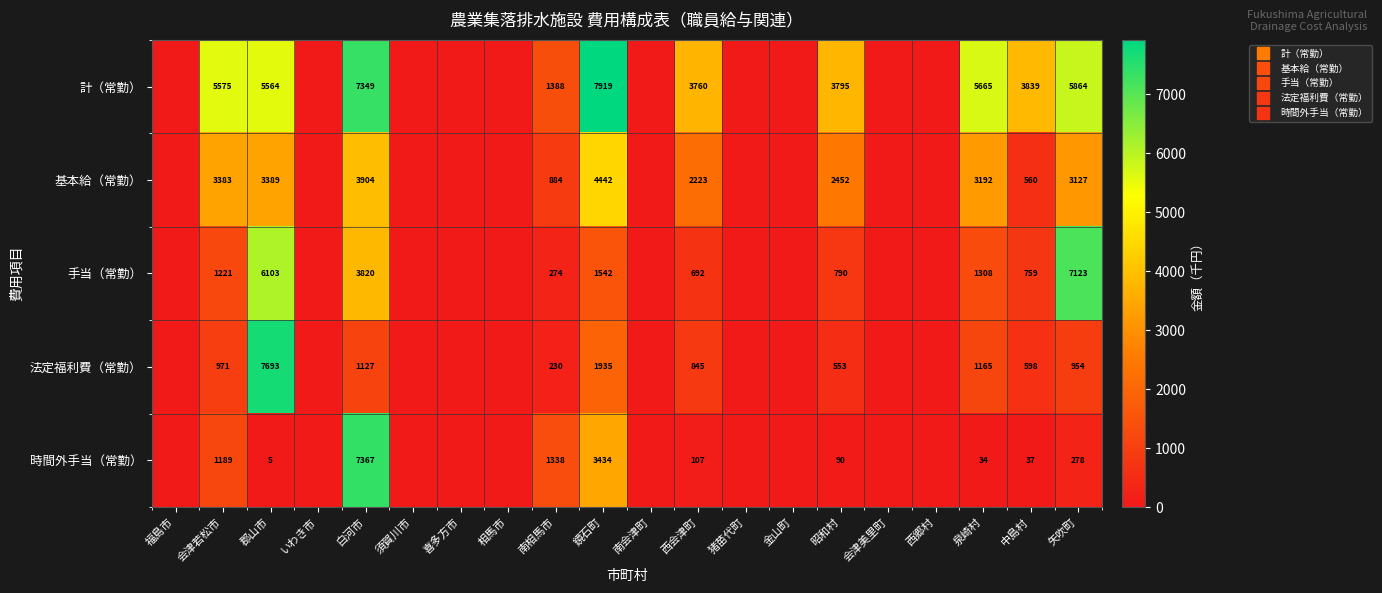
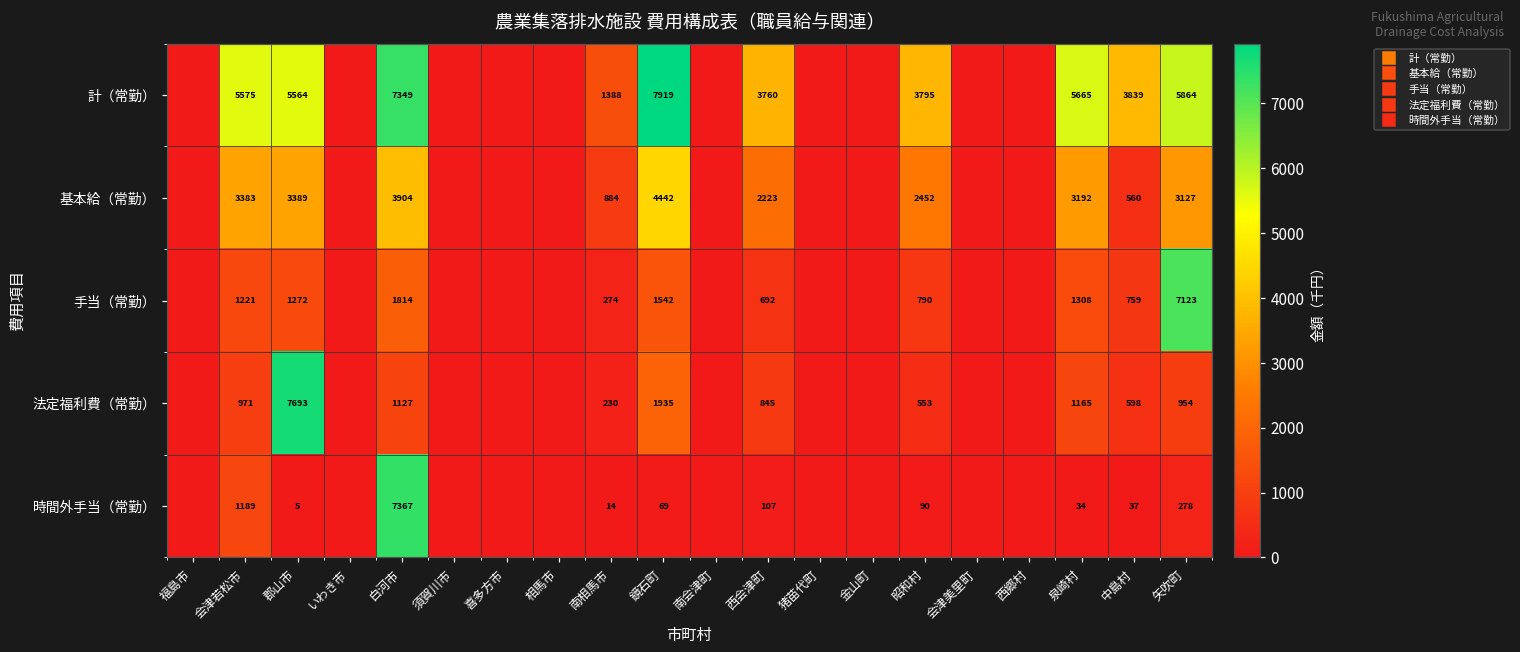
手当（常勤）, 郡山市: 6103 -> 1272
手当（常勤）, 白河市: 3820 -> 1814
時間外手当（常勤）, 南相馬市: 1338 -> 14
時間外手当（常勤）, 鏡石町: 3434 -> 69
